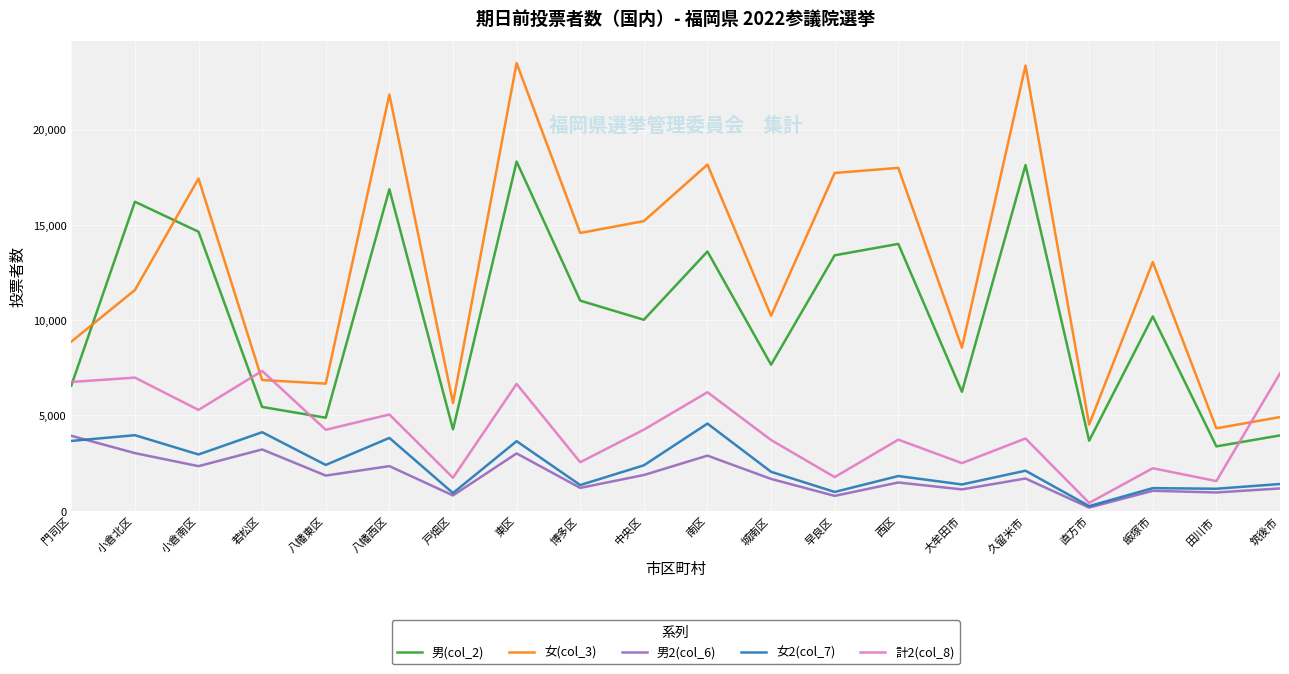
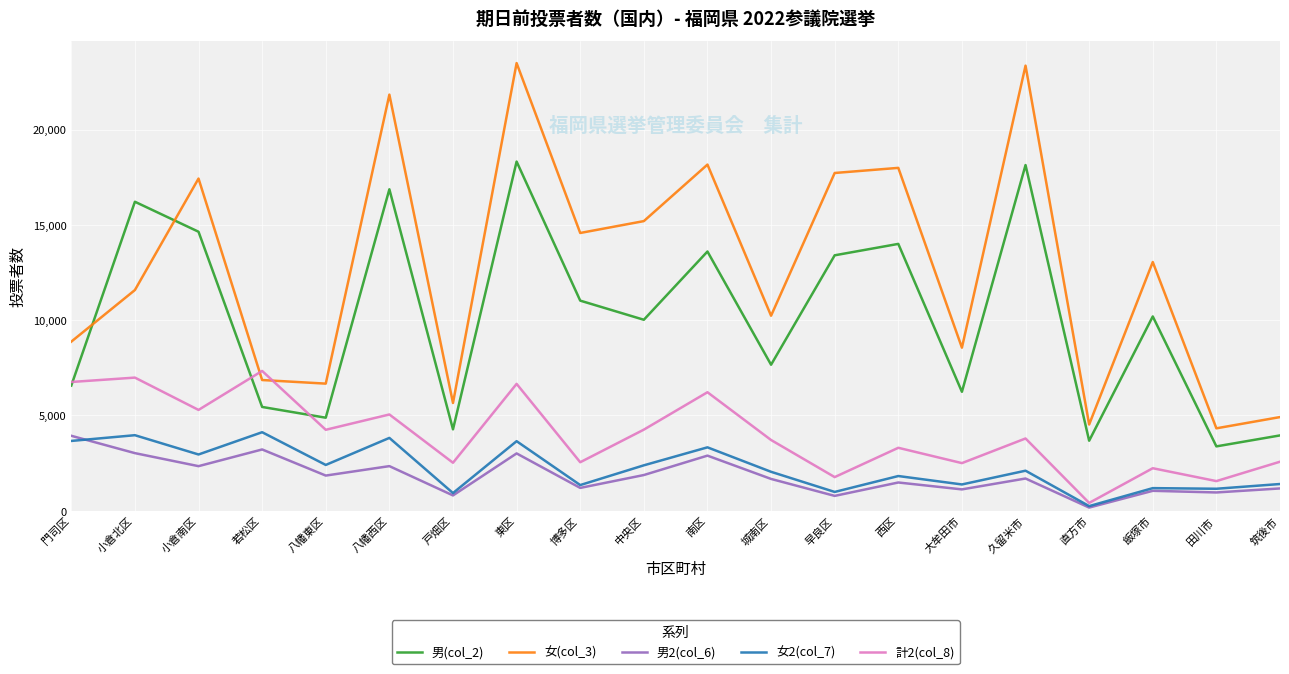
計2(col_8), 戸畑区: 1,700 -> 2,500
女2(col_7), 南区: 4,600 -> 3,300
計2(col_8), 西区: 3,700 -> 3,300
計2(col_8), 筑後市: 7,200 -> 2,600
